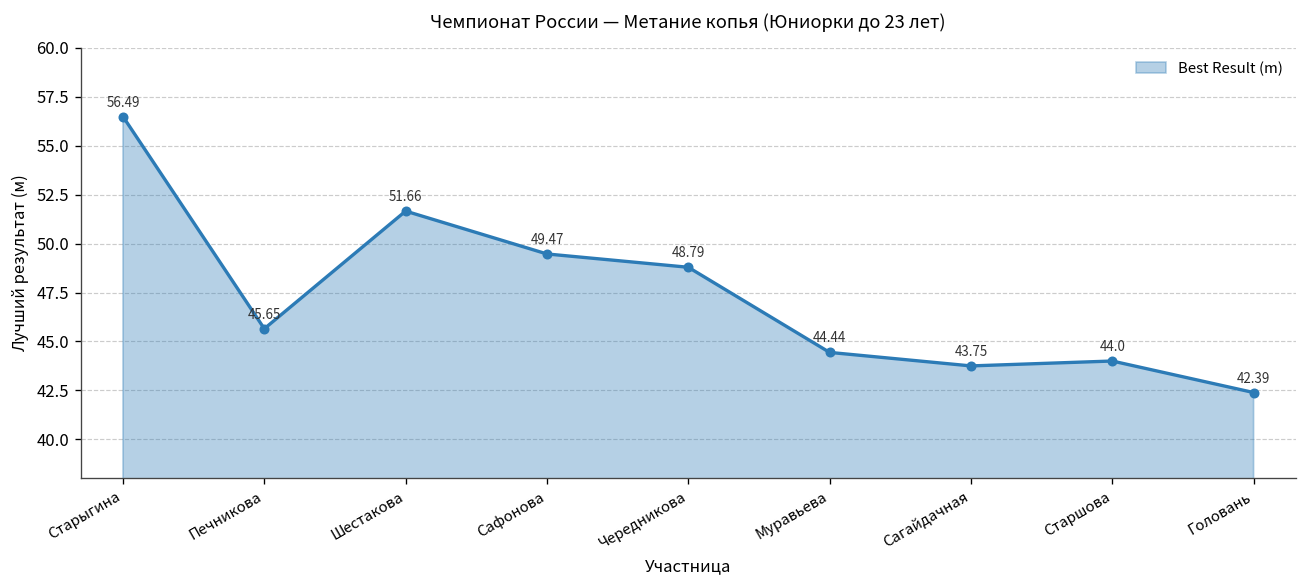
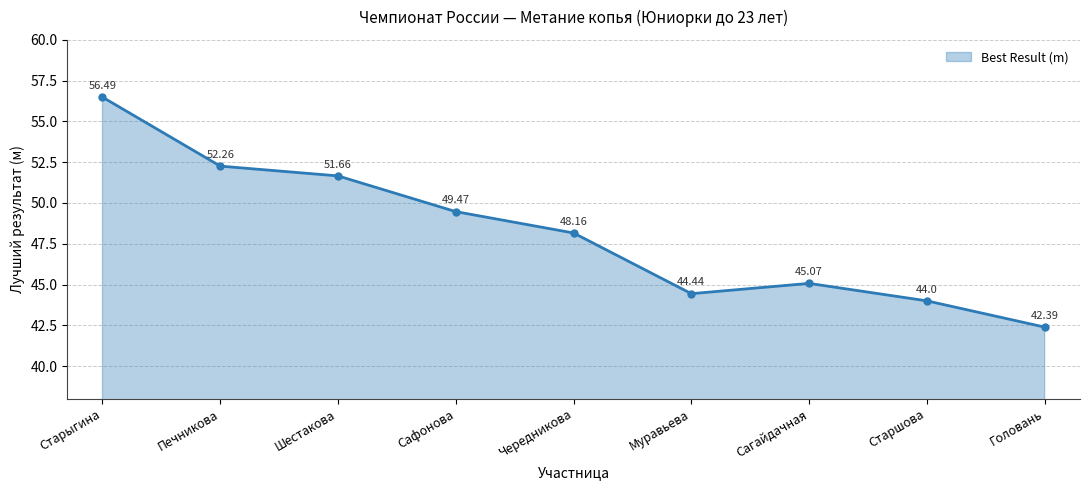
Печникова: 45.65 -> 52.26
Чередникова: 48.79 -> 48.16
Сагайдачная: 43.75 -> 45.07
